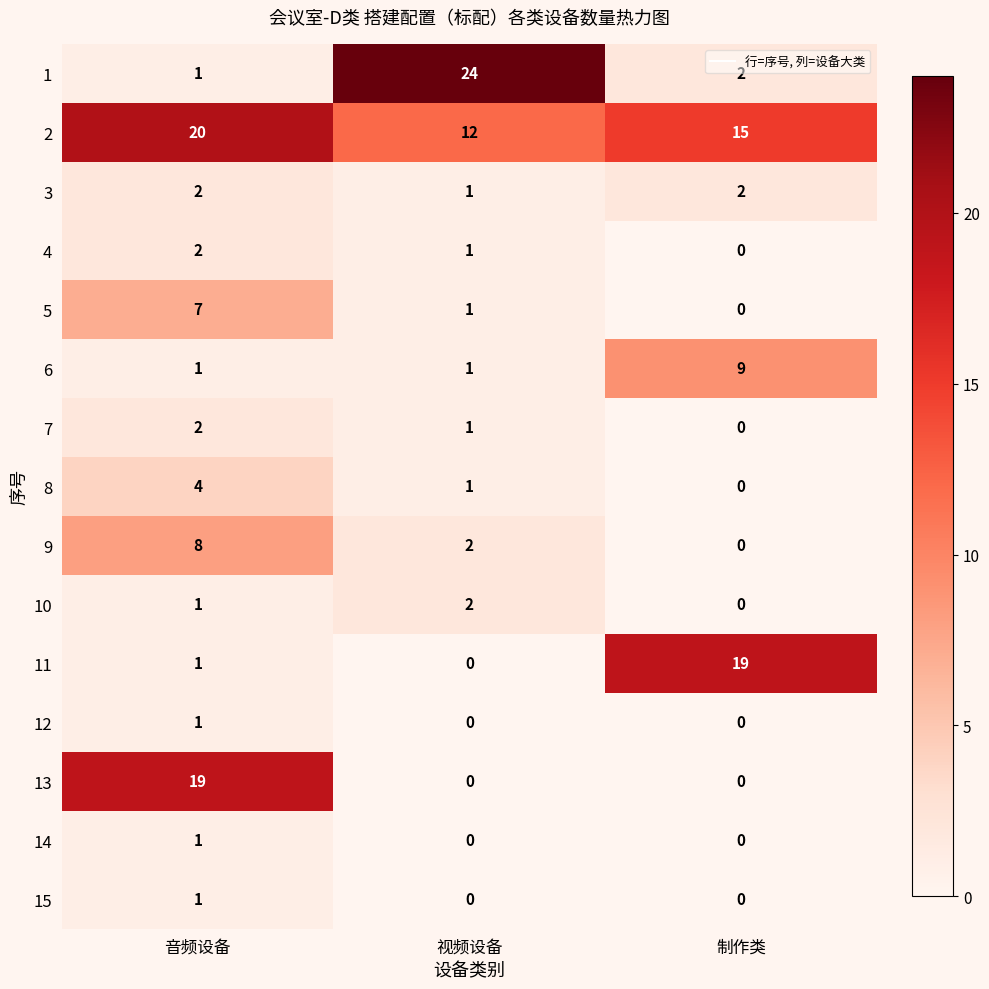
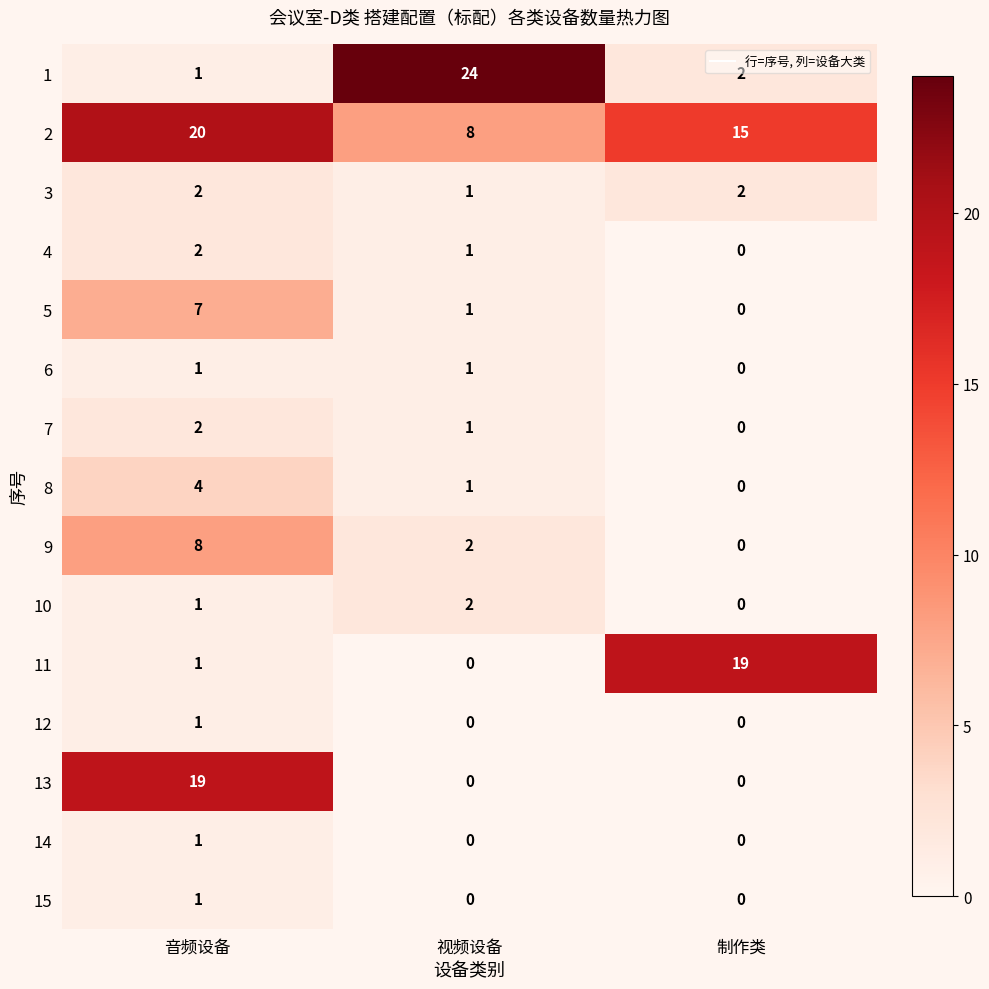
2, 视频设备: 12 -> 8
6, 制作类: 9 -> 0
